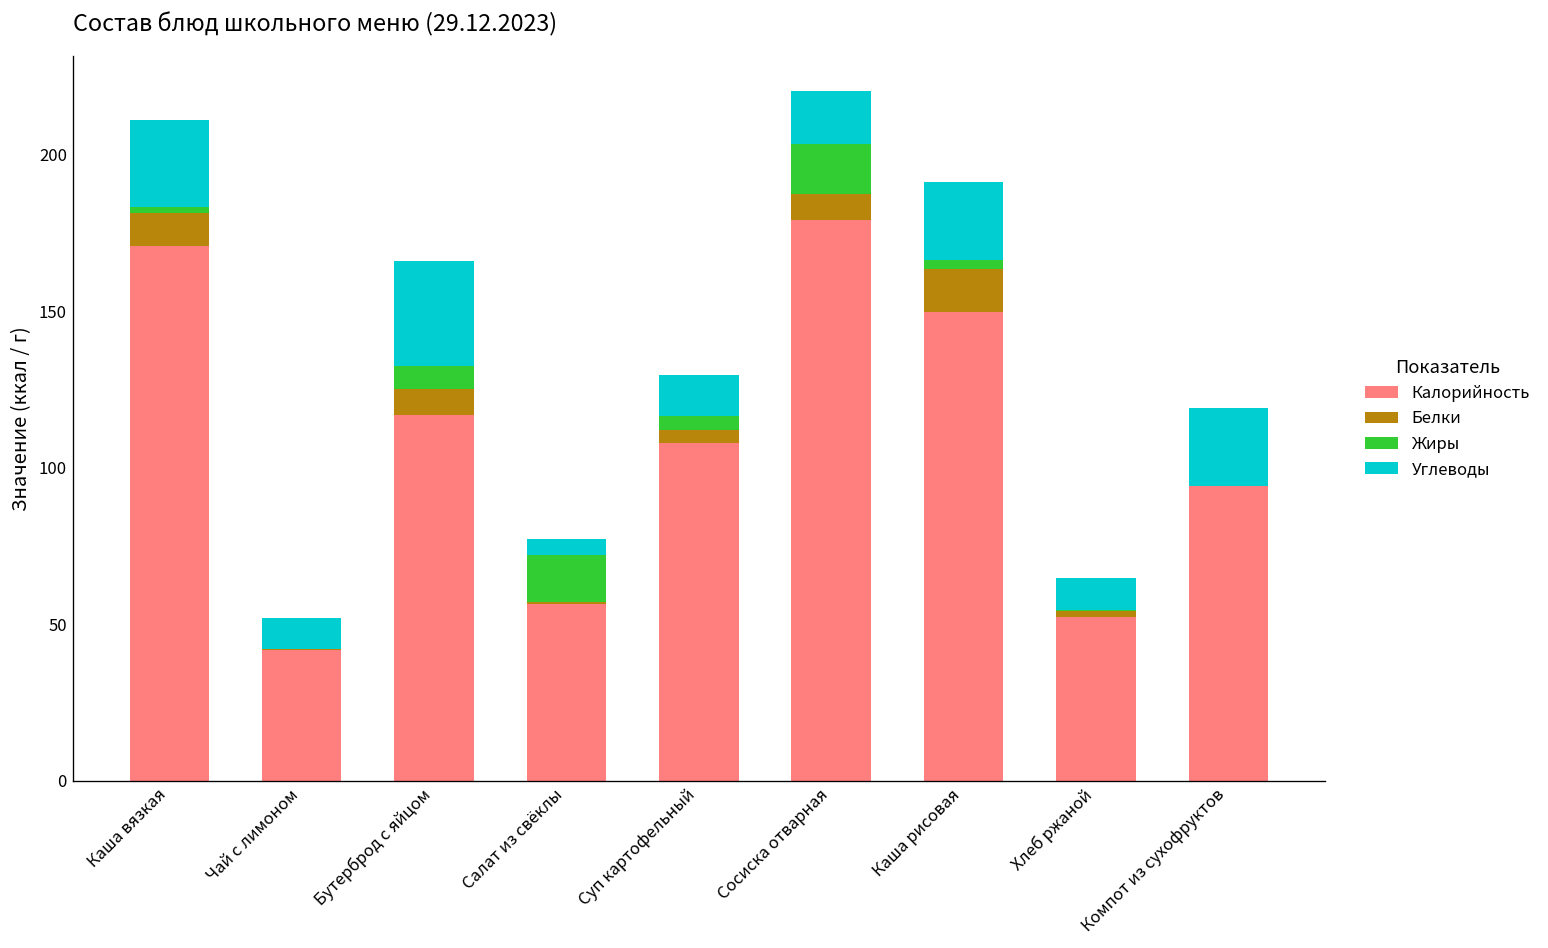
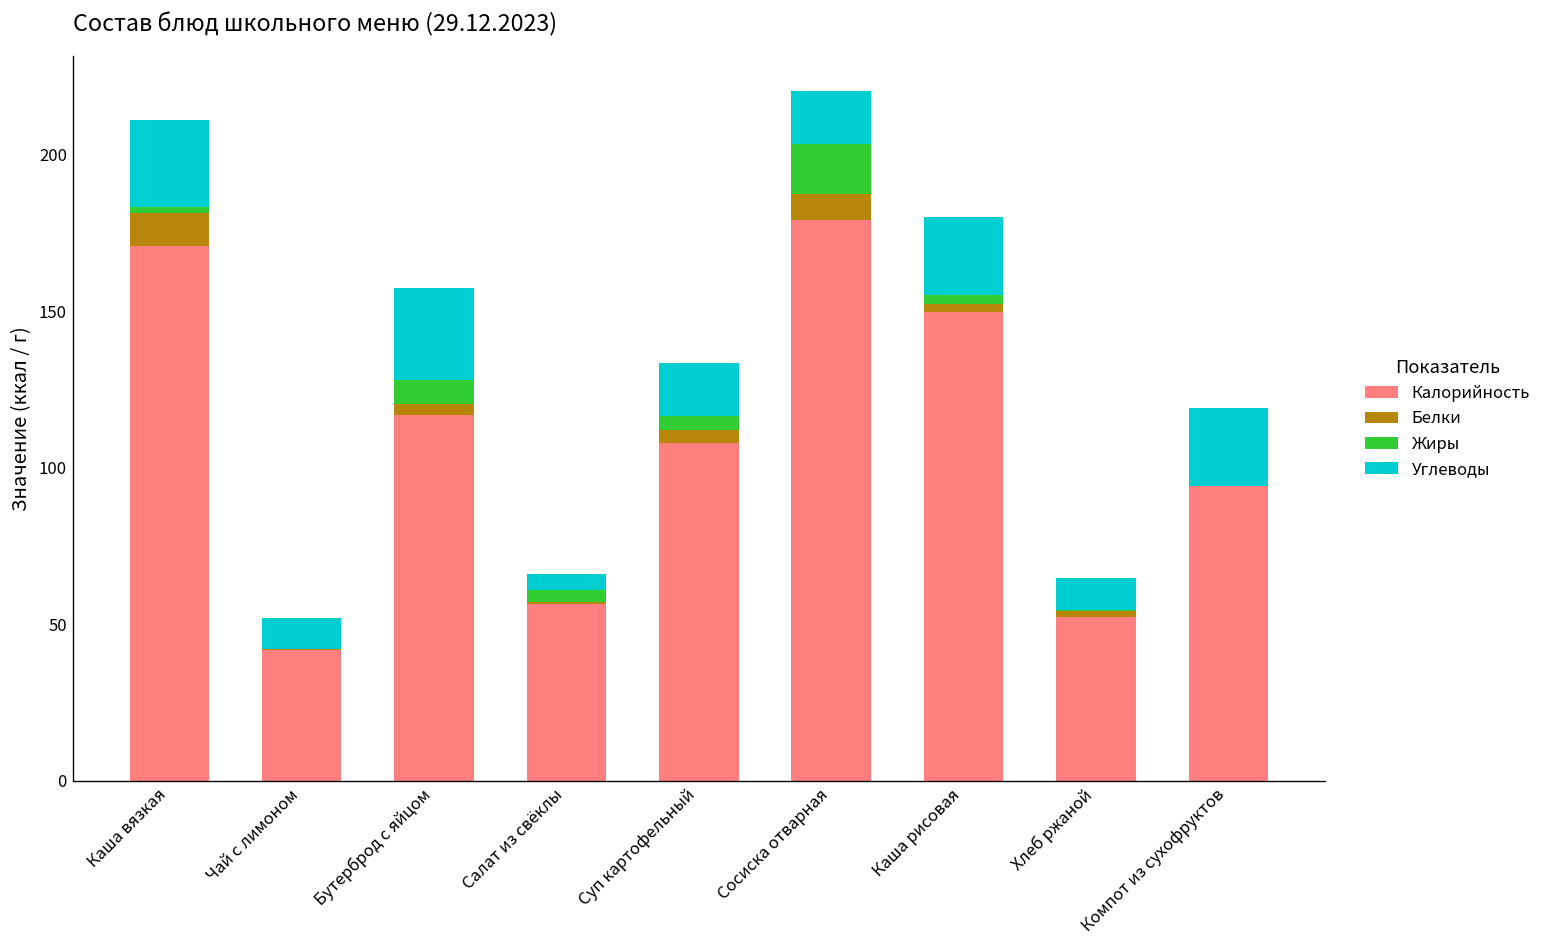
Белки, Бутерброд с яйцом: 8 -> 4
Углеводы, Бутерброд с яйцом: 33 -> 29
Жиры, Салат из свёклы: 15 -> 4
Углеводы, Суп картофельный: 13 -> 17
Белки, Каша рисовая: 14 -> 2
